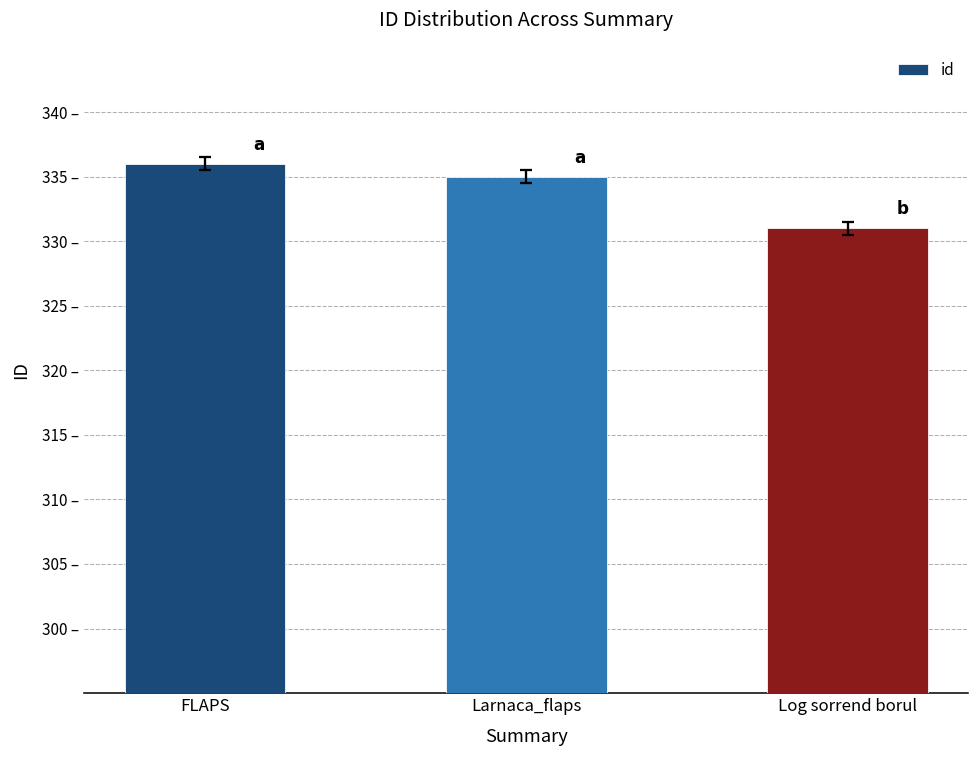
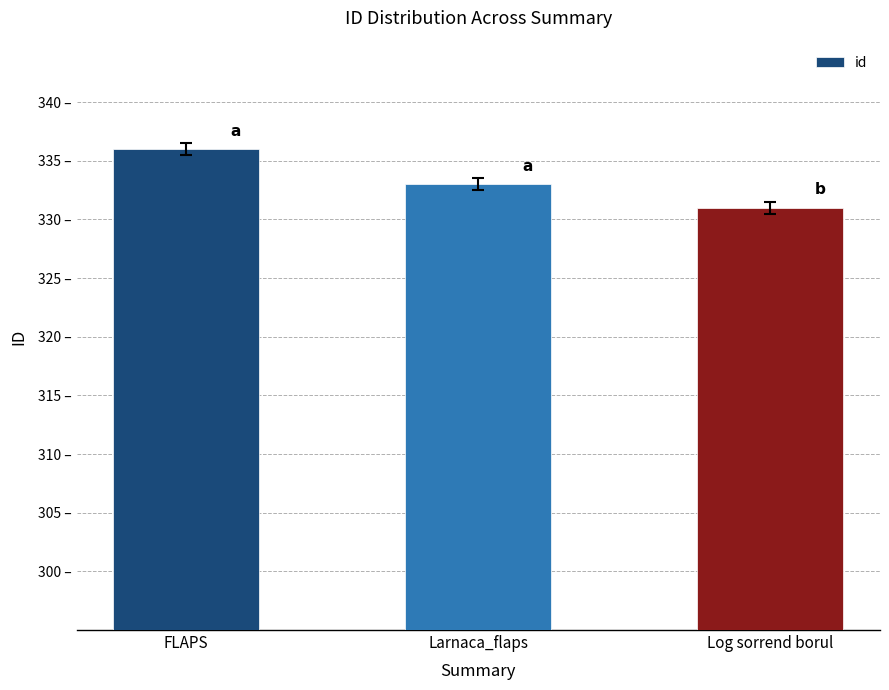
id, Larnaca_flaps: 335 – -> 333 –
